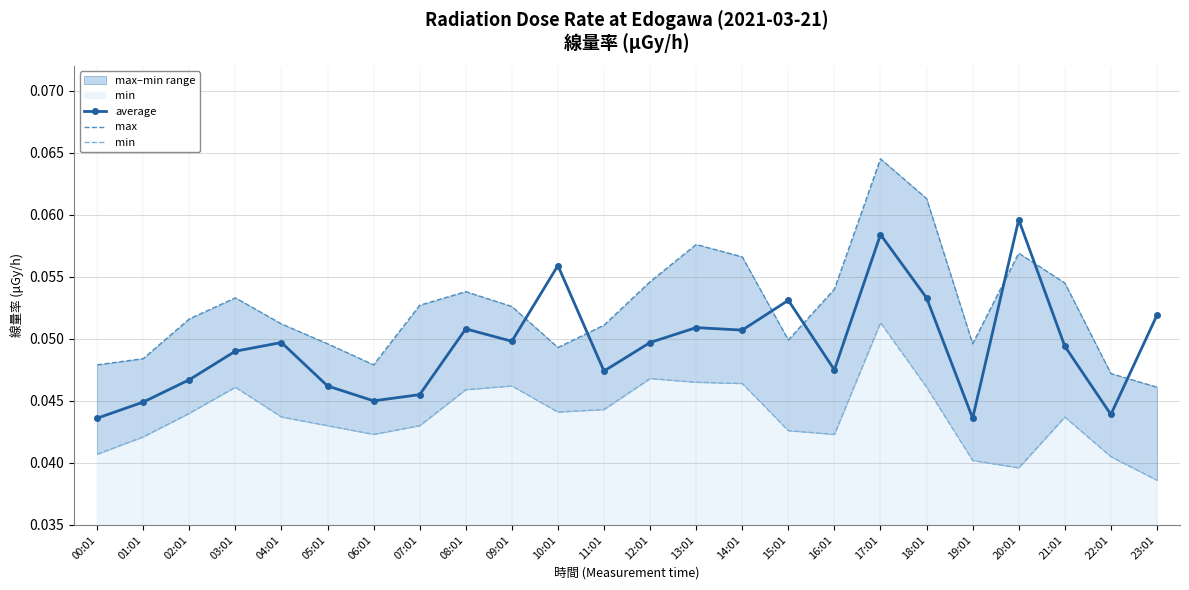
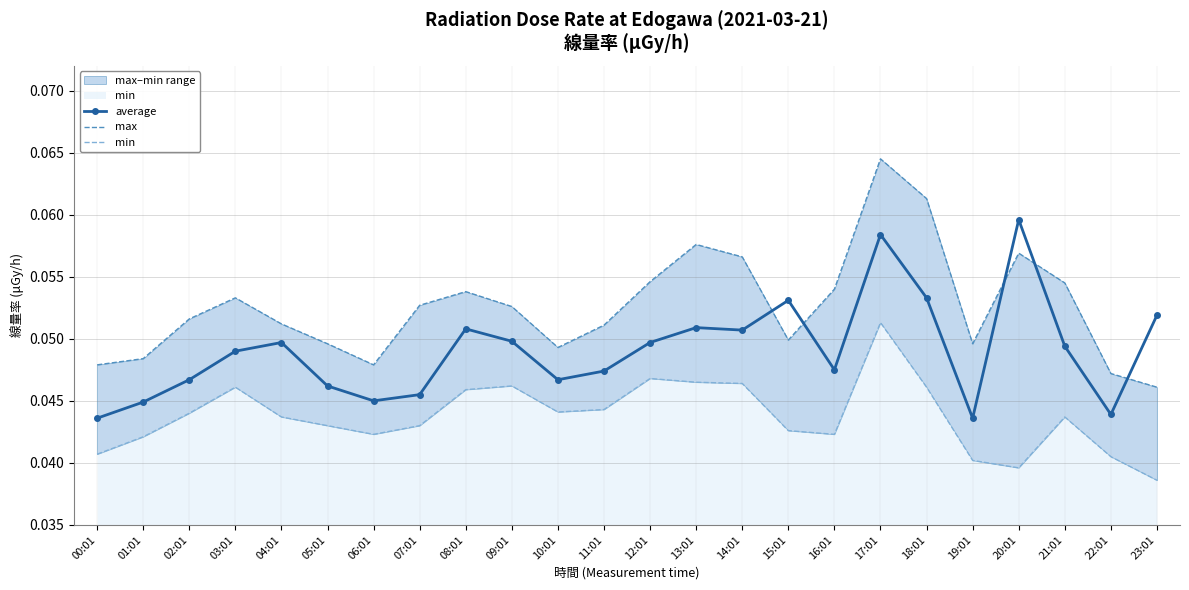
average, 10:01: 0.0559 -> 0.0467
